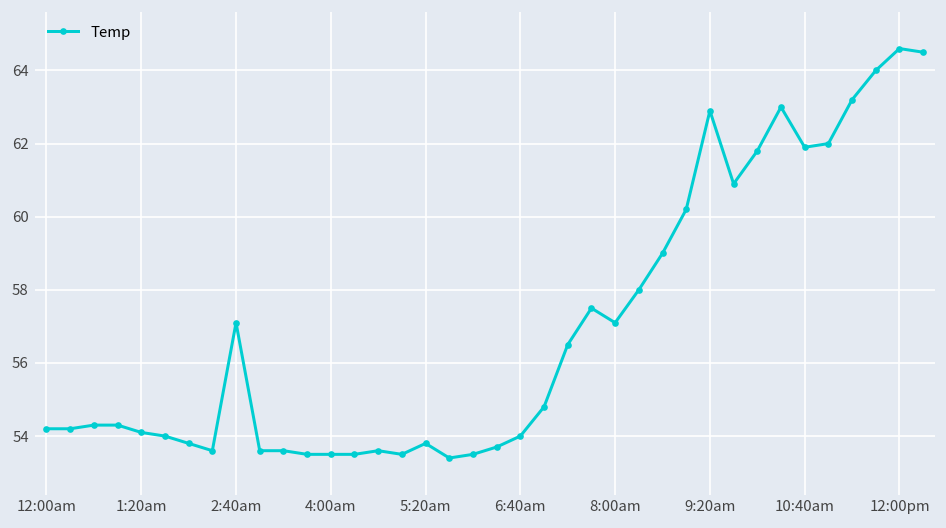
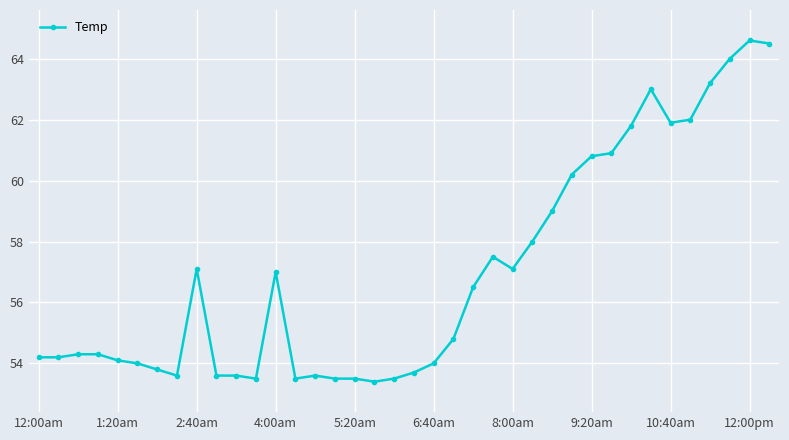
4:00am: 53.5 -> 57.0
5:20am: 53.8 -> 53.5
9:20am: 62.9 -> 60.8
